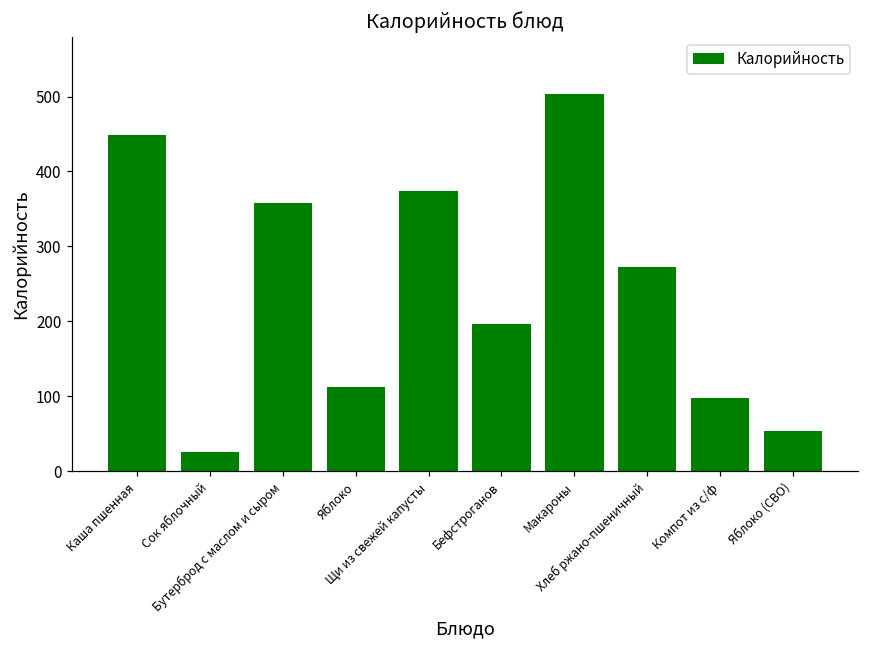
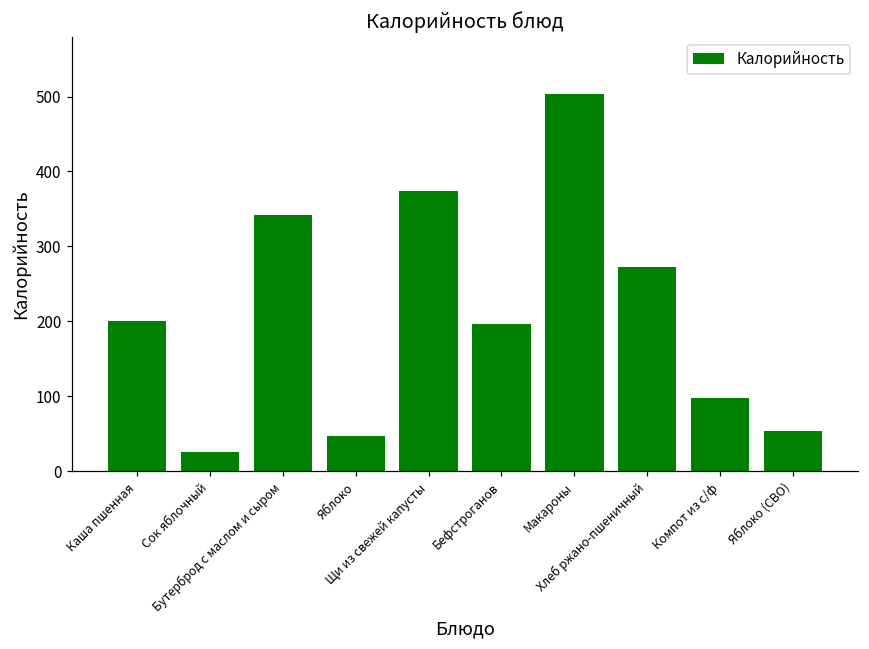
Каша пшенная: 450 -> 200
Бутерброд с маслом и сыром: 360 -> 340
Яблоко: 110 -> 50
